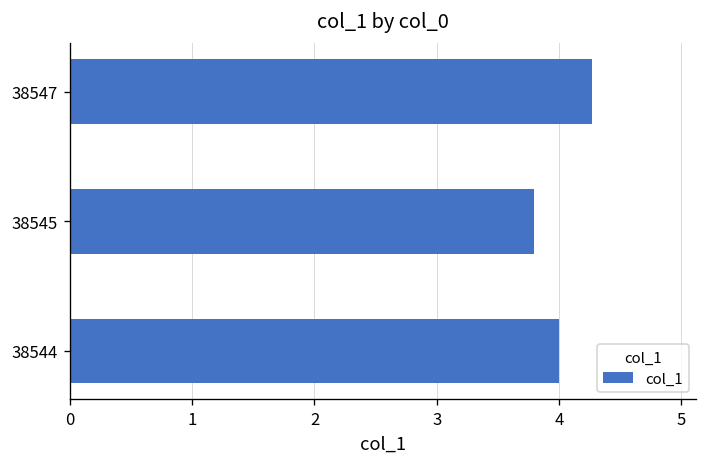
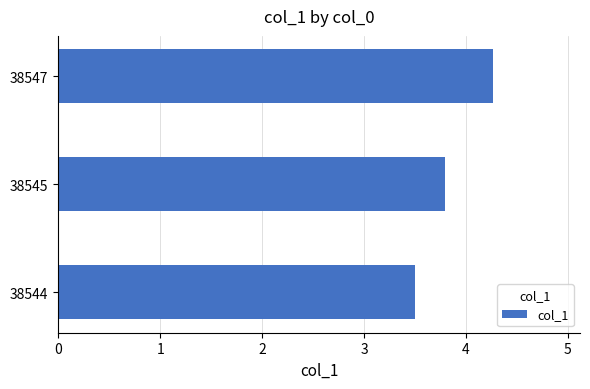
38544: 4.0 -> 3.5
